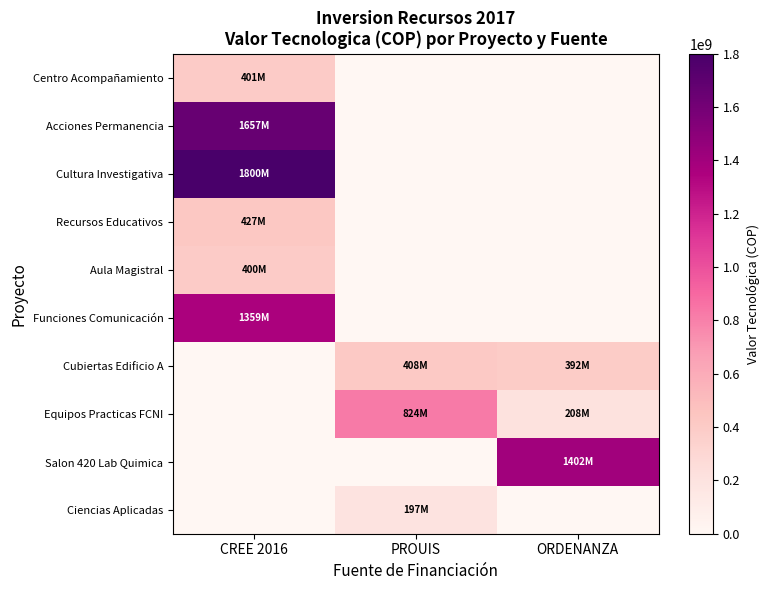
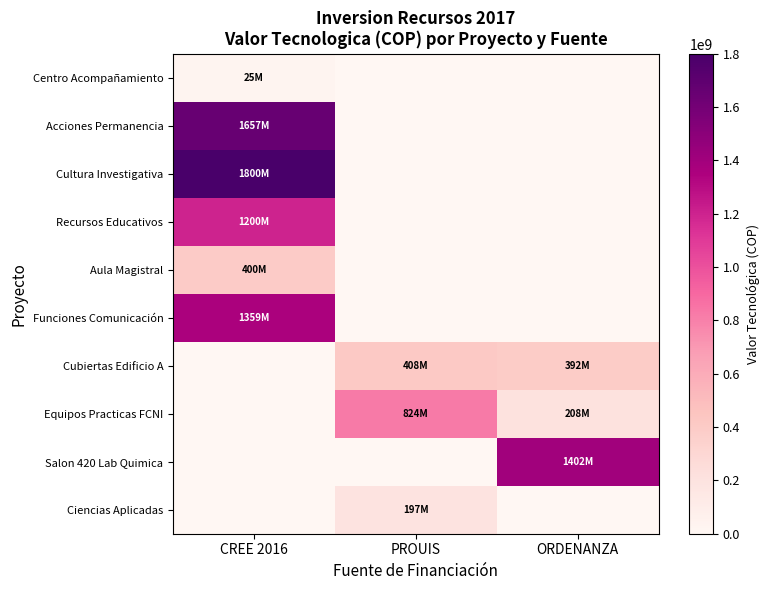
Centro Acompañamiento, CREE 2016: 401M -> 25M
Recursos Educativos, CREE 2016: 427M -> 1200M
